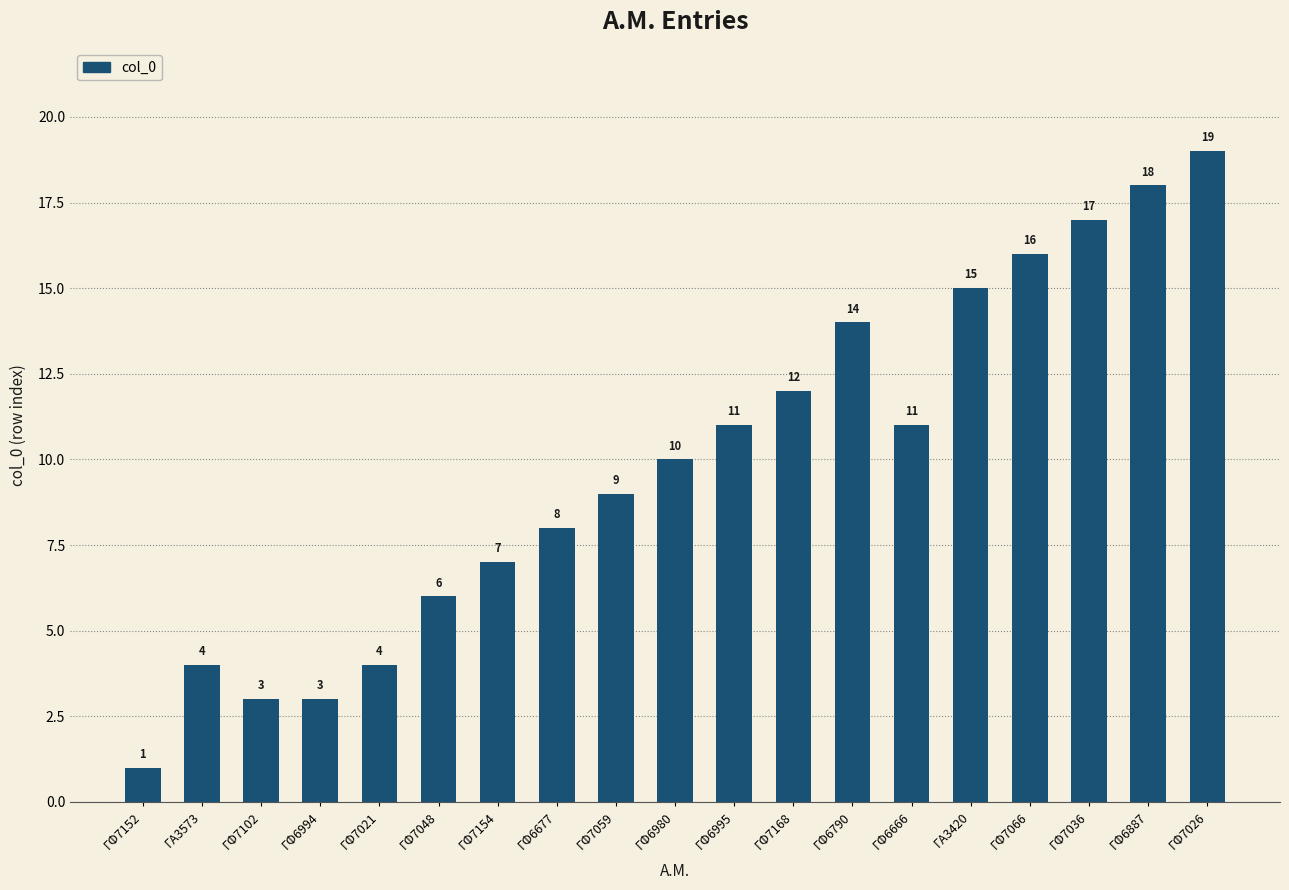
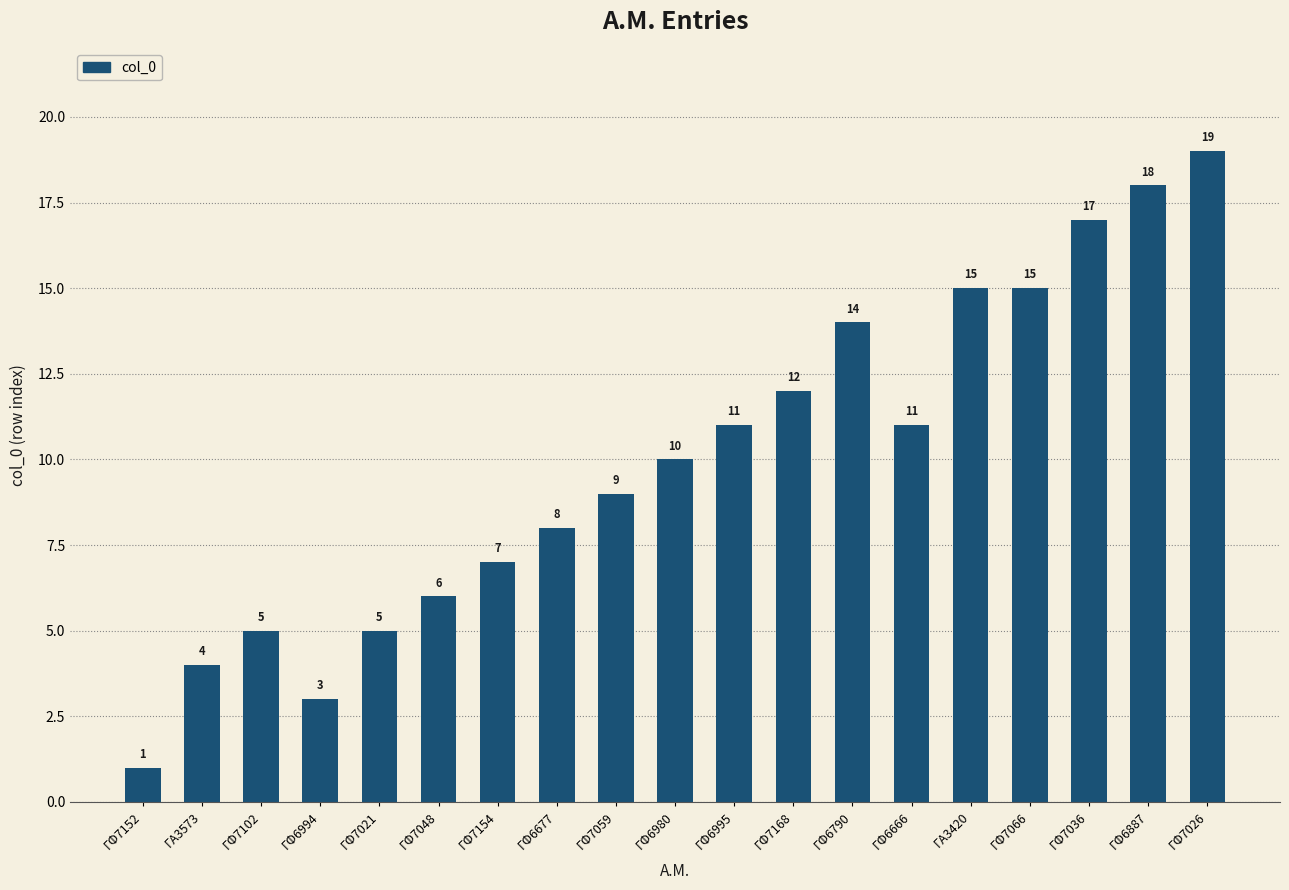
ΓΦ7102: 3 -> 5
ΓΦ7021: 4 -> 5
ΓΦ7066: 16 -> 15
